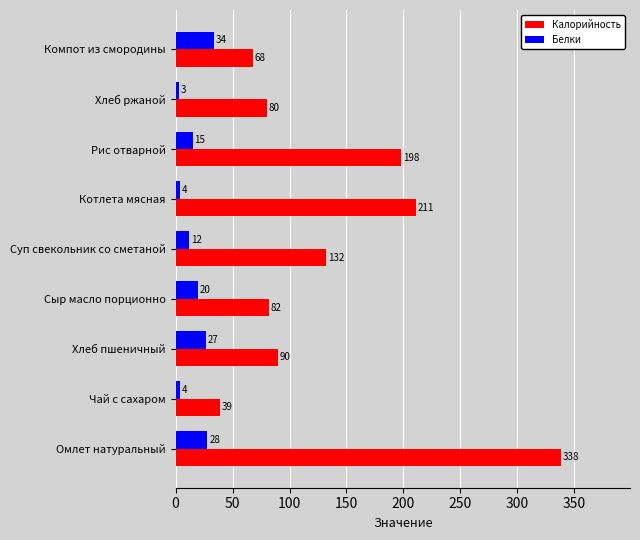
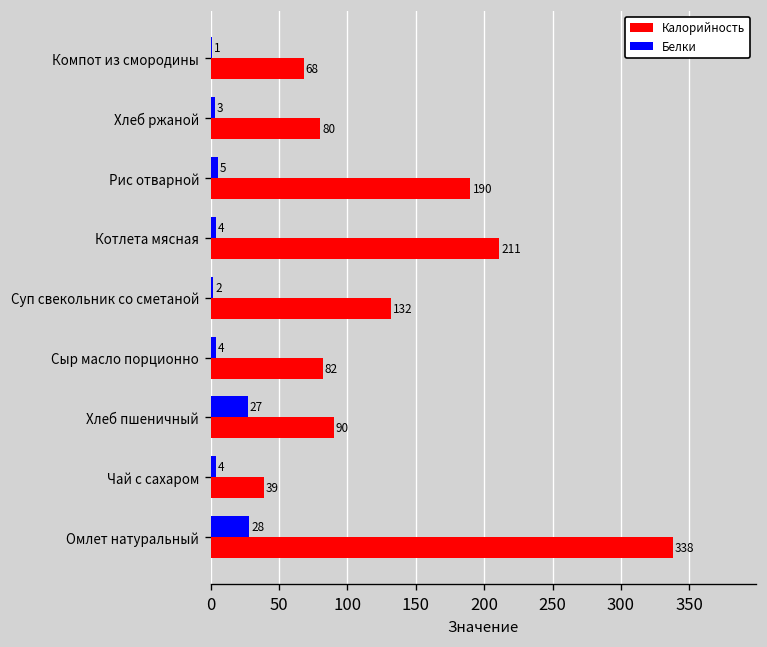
Белки, Компот из смородины: 34 -> 1
Белки, Рис отварной: 15 -> 5
Калорийность, Рис отварной: 198 -> 190
Белки, Суп свекольник со сметаной: 12 -> 2
Белки, Сыр масло порционно: 20 -> 4
